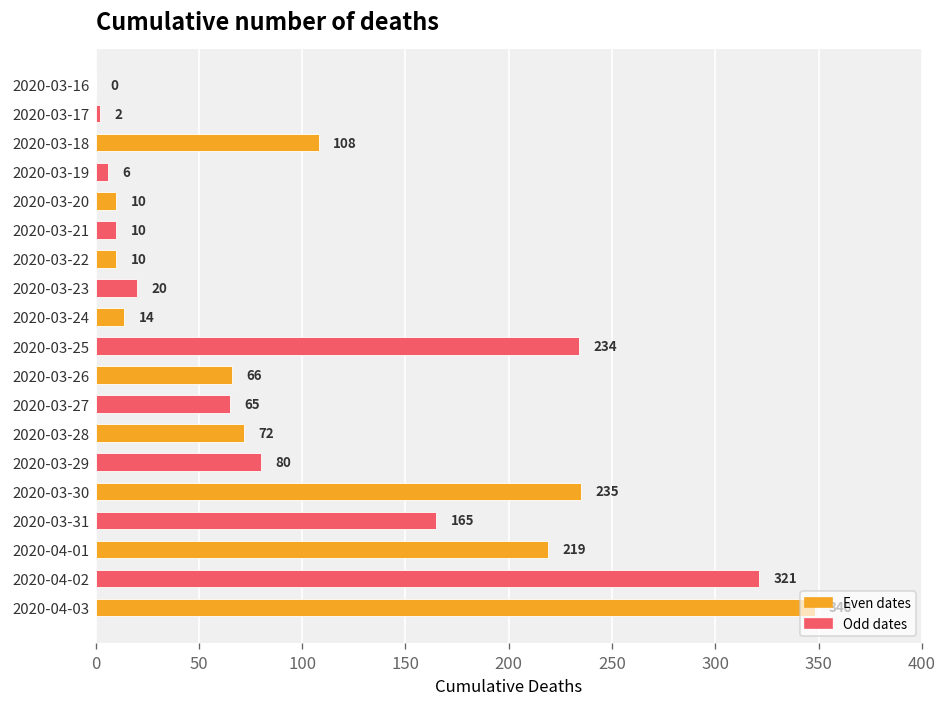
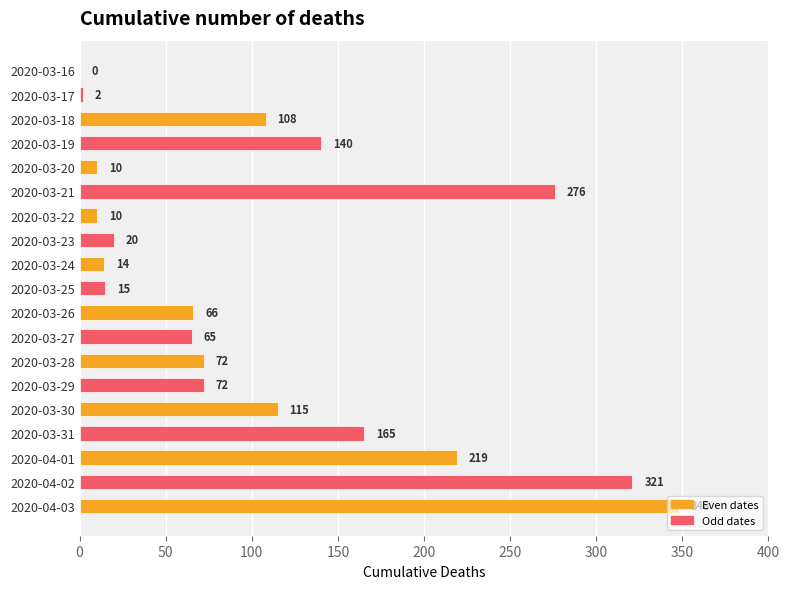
2020-03-19: 6 -> 140
2020-03-21: 10 -> 276
2020-03-25: 234 -> 15
2020-03-29: 80 -> 72
2020-03-30: 235 -> 115
